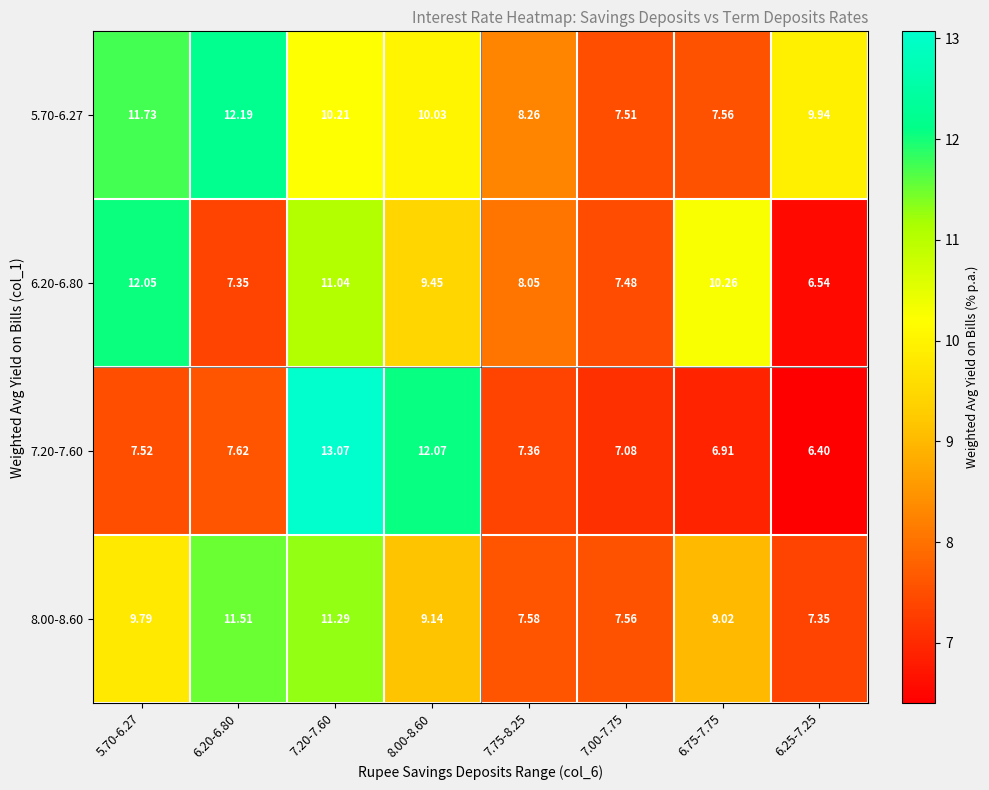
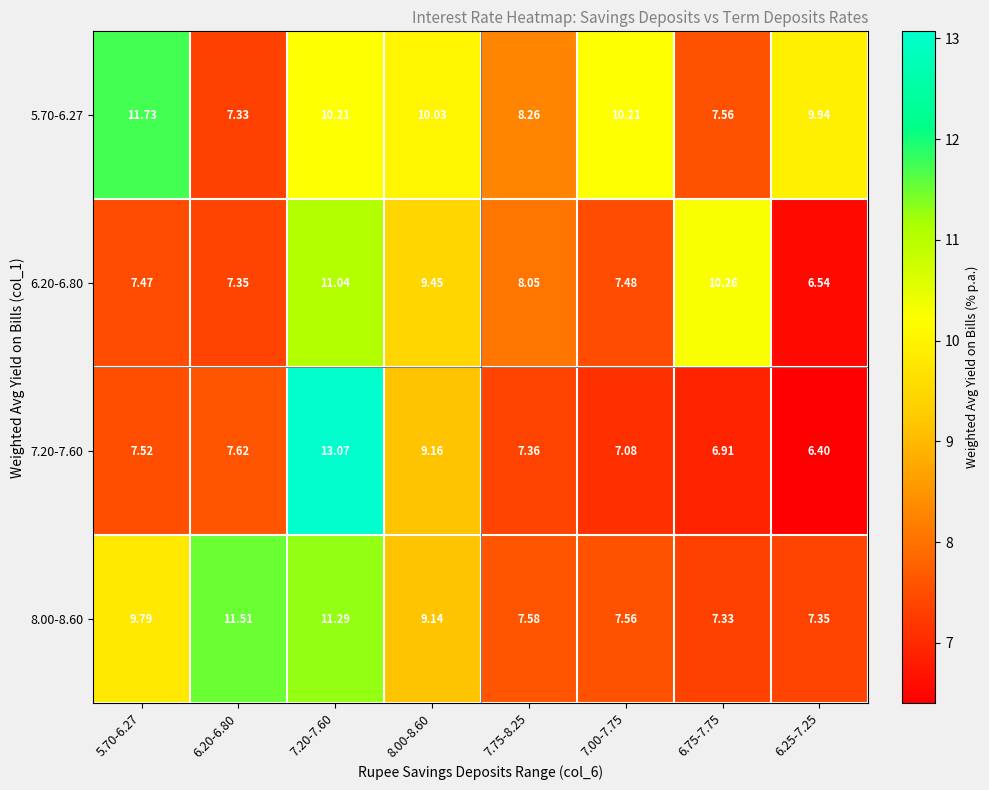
5.70-6.27, 6.20-6.80: 12.19 -> 7.33
5.70-6.27, 7.00-7.75: 7.51 -> 10.21
6.20-6.80, 5.70-6.27: 12.05 -> 7.47
7.20-7.60, 8.00-8.60: 12.07 -> 9.16
8.00-8.60, 6.75-7.75: 9.02 -> 7.33
